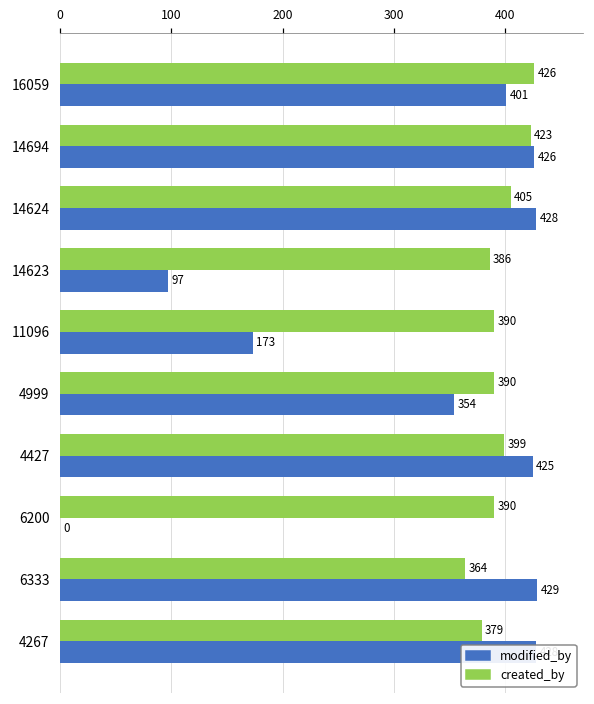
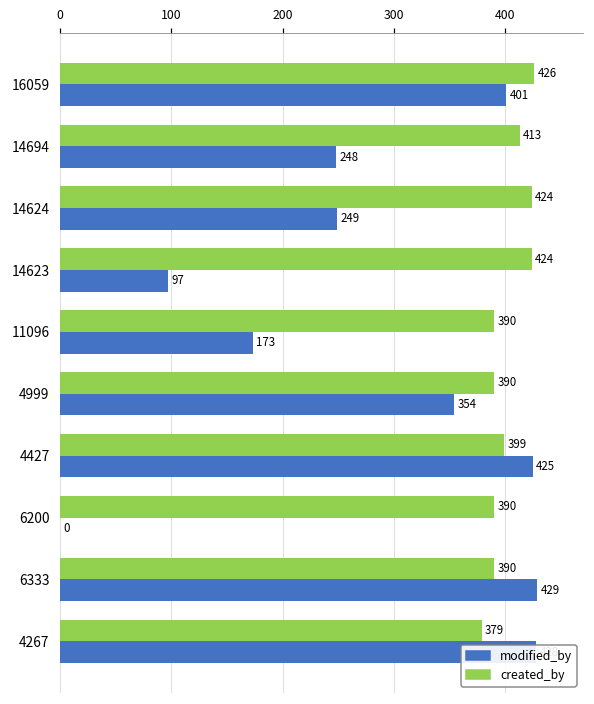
created_by, 14694: 423 -> 413
modified_by, 14694: 426 -> 248
created_by, 14624: 405 -> 424
modified_by, 14624: 428 -> 249
created_by, 14623: 386 -> 424
created_by, 6333: 364 -> 390
